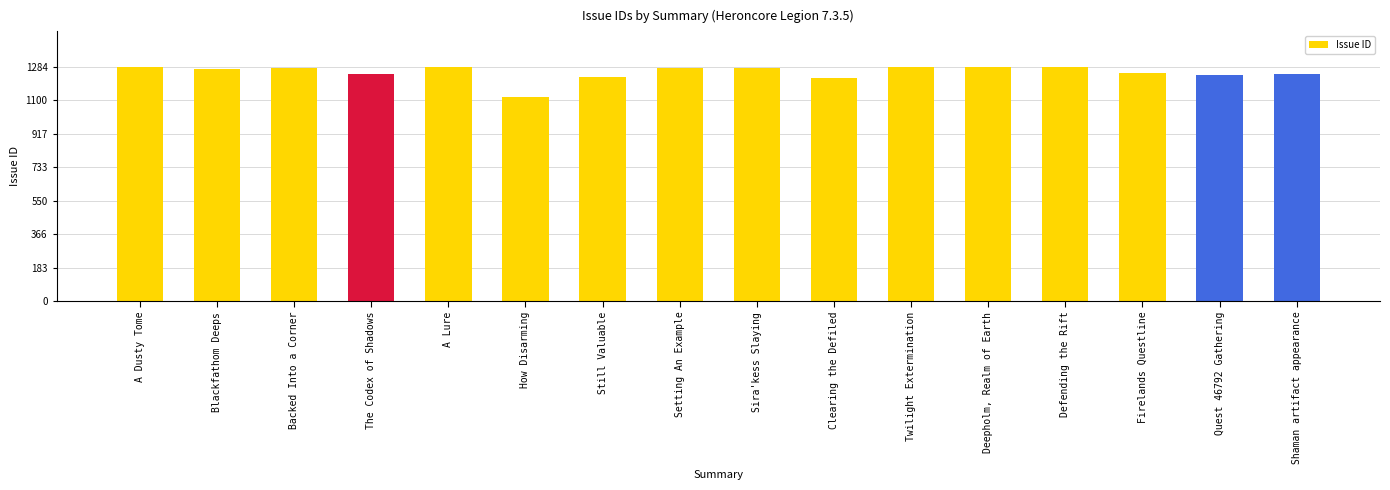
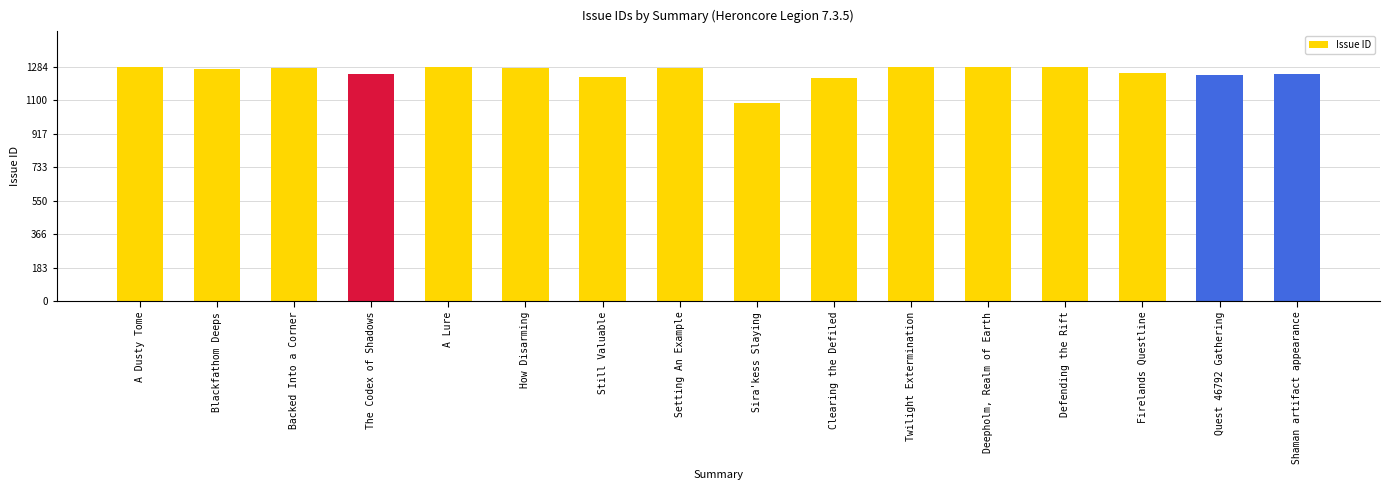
How Disarming: 1120 -> 1270
Sira'kess Slaying: 1280 -> 1080
